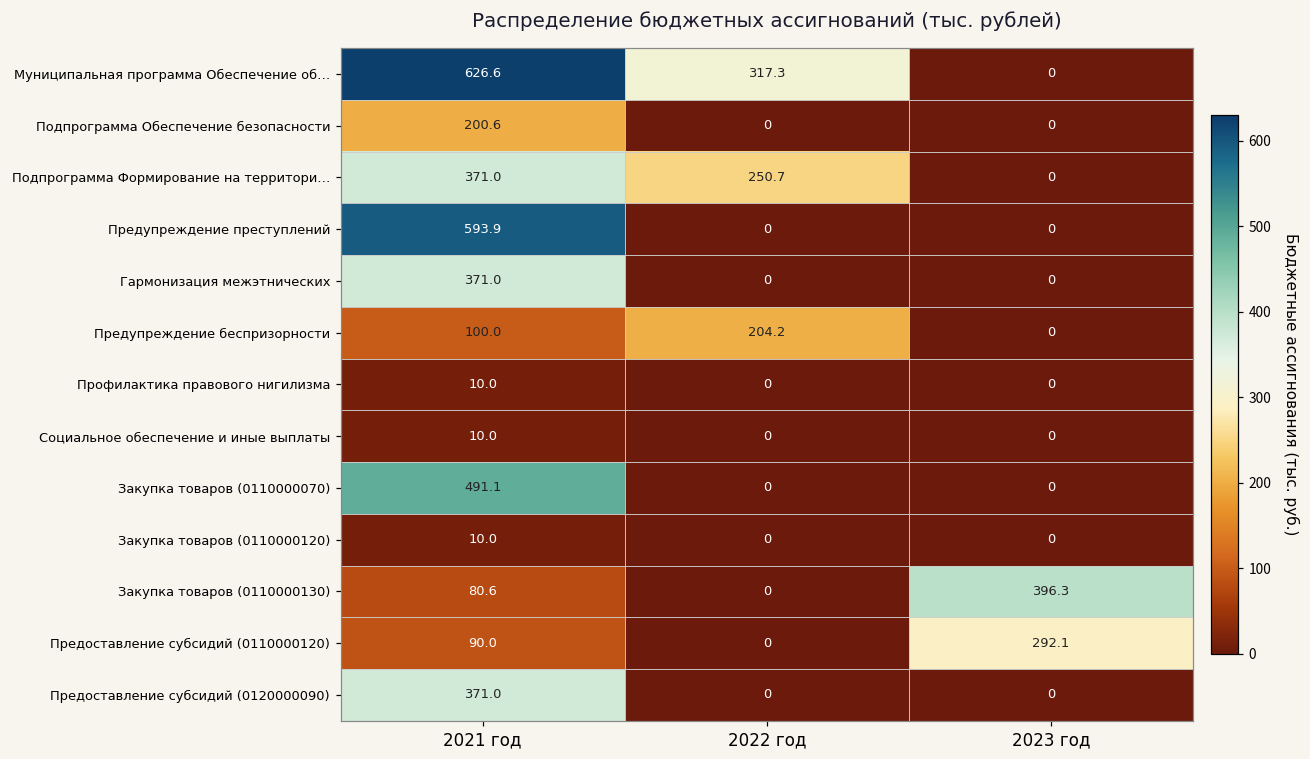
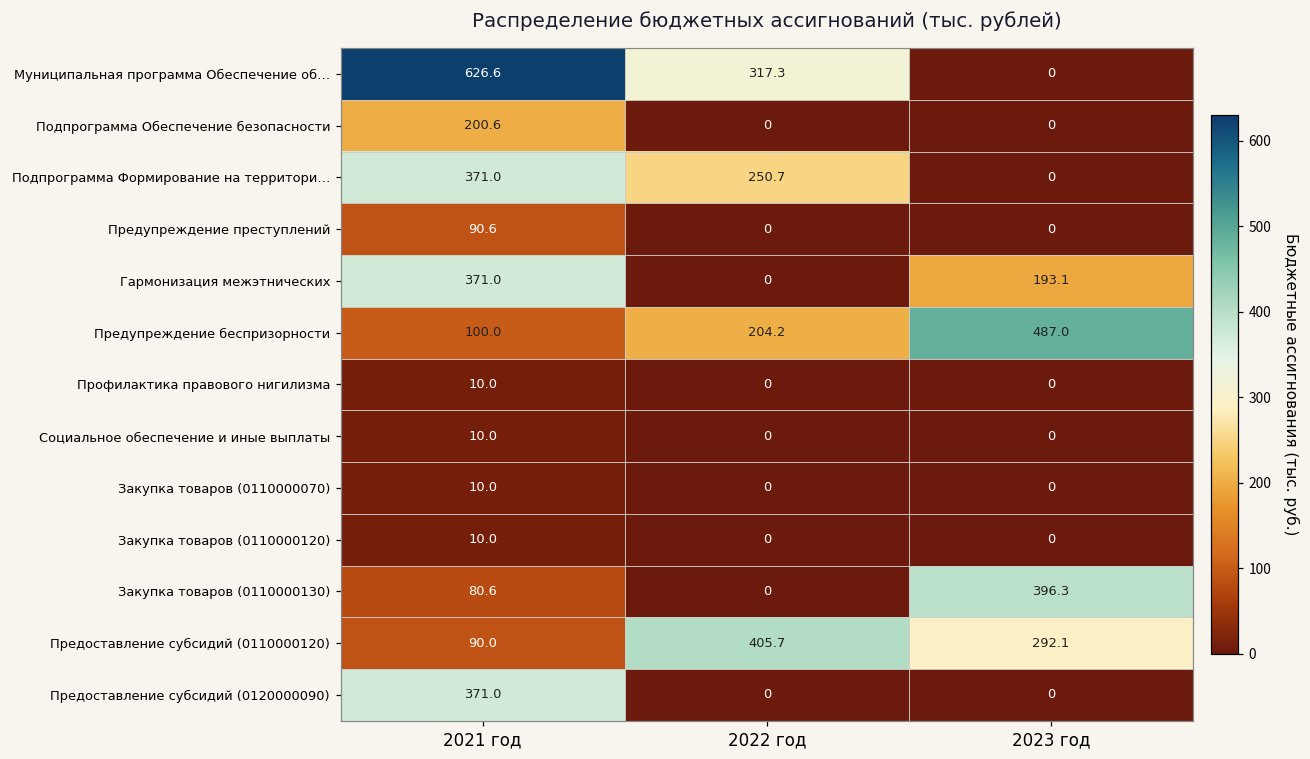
Предупреждение преступлений, 2021 год: 593.9 -> 90.6
Гармонизация межэтнических, 2023 год: 0 -> 193.1
Предупреждение беспризорности, 2023 год: 0 -> 487.0
Закупка товаров (0110000070), 2021 год: 491.1 -> 10.0
Предоставление субсидий (0110000120), 2022 год: 0 -> 405.7
